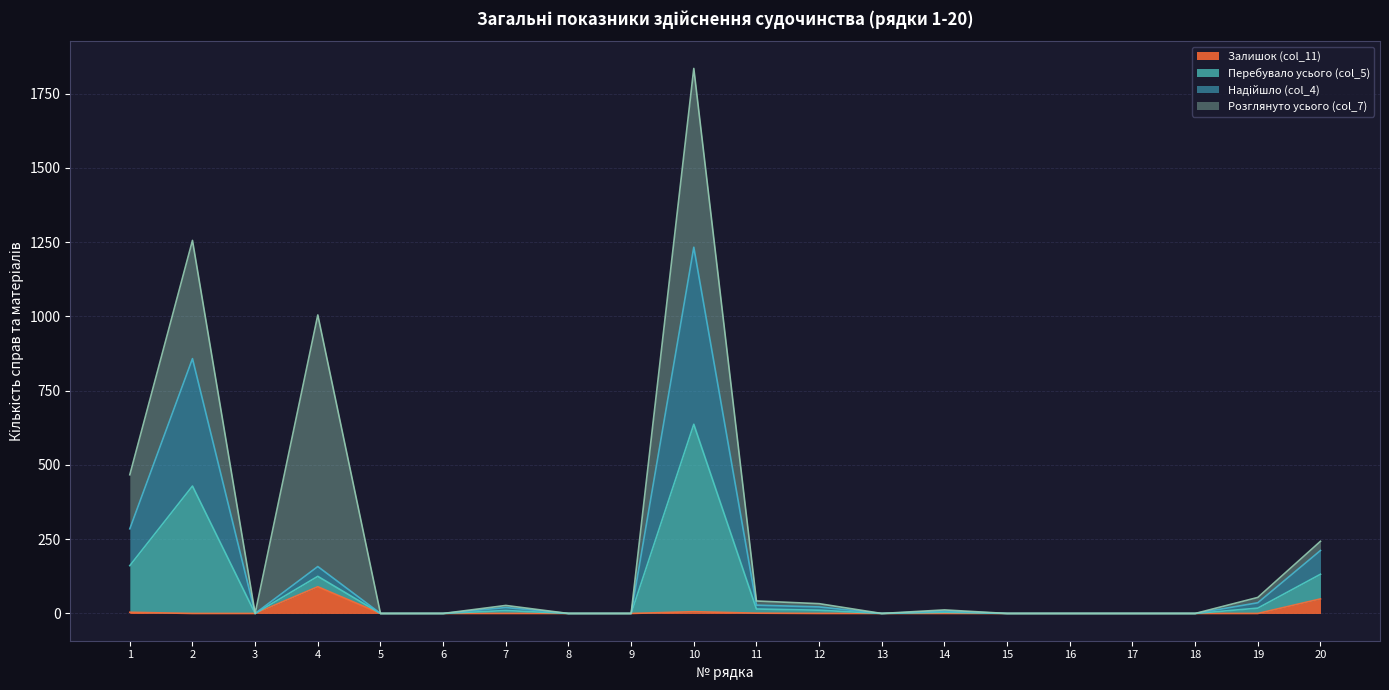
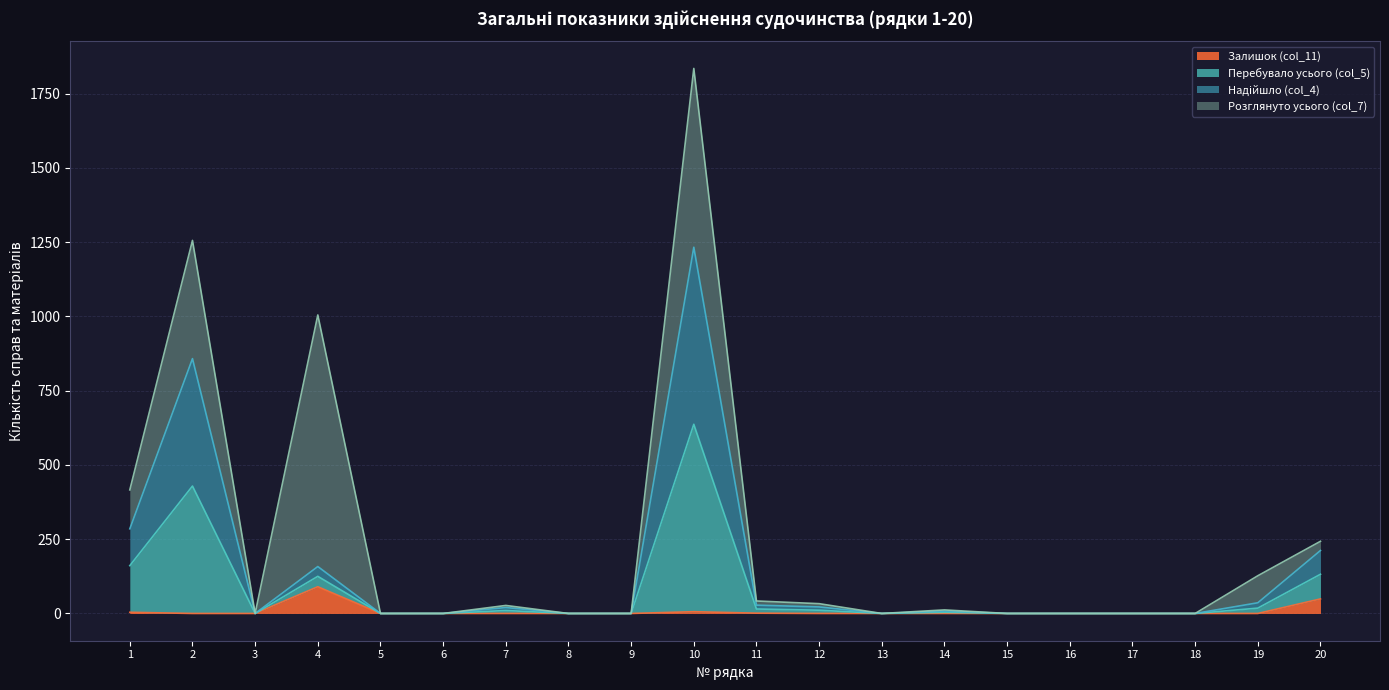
Розглянуто усього (col_7), 1: 180 -> 130
Розглянуто усього (col_7), 19: 20 -> 90
